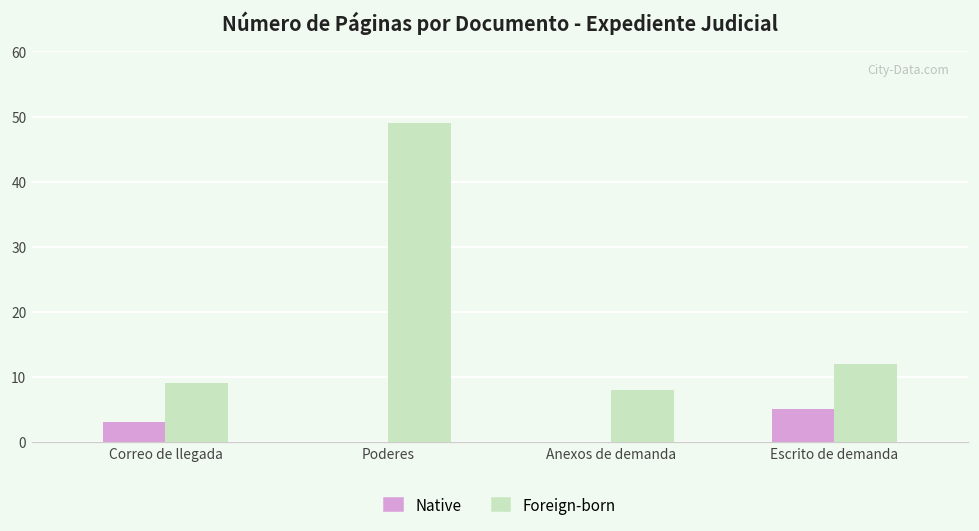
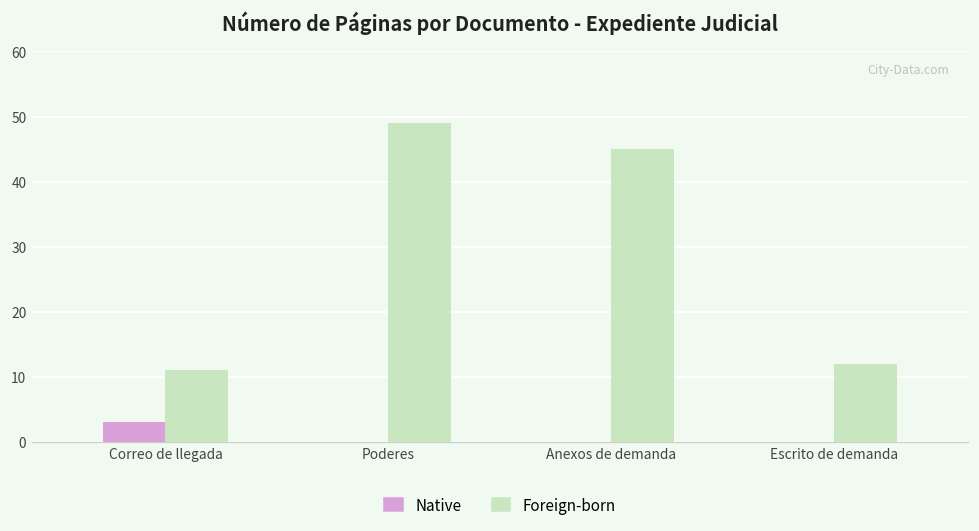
Foreign-born, Correo de llegada: 9 -> 11
Foreign-born, Anexos de demanda: 8 -> 45
Native, Escrito de demanda: 5 -> 0
